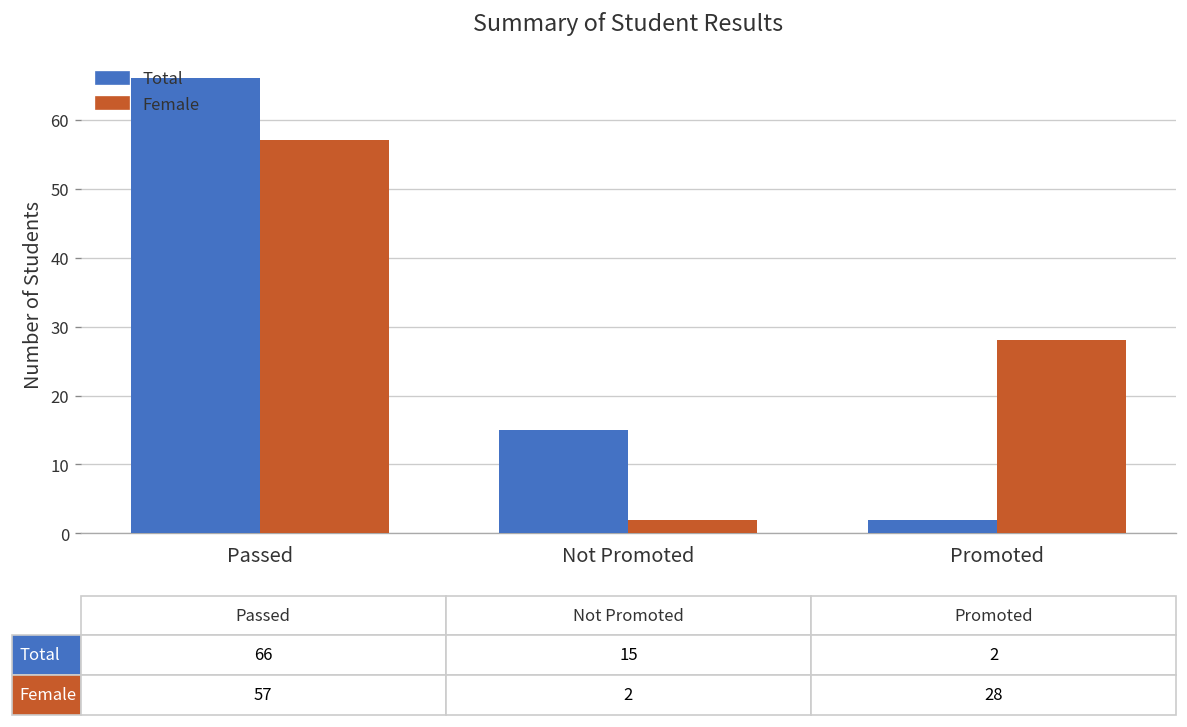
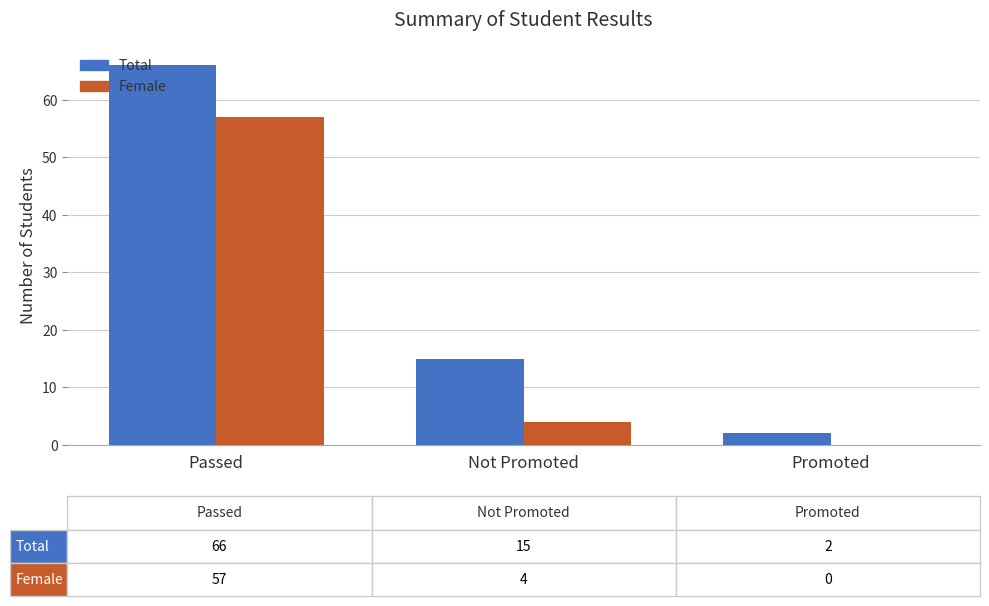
Female, Not Promoted: 2 -> 4
Female, Promoted: 28 -> 0
